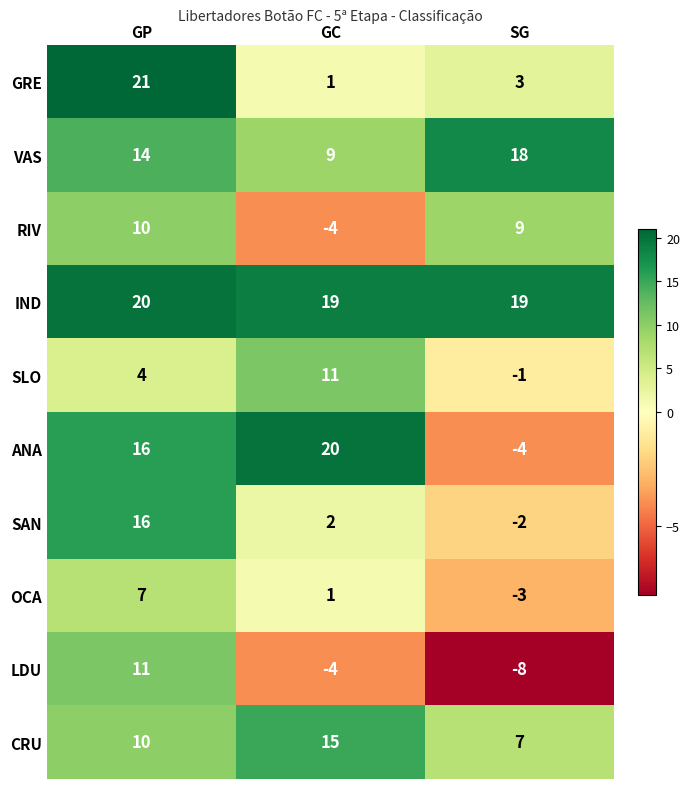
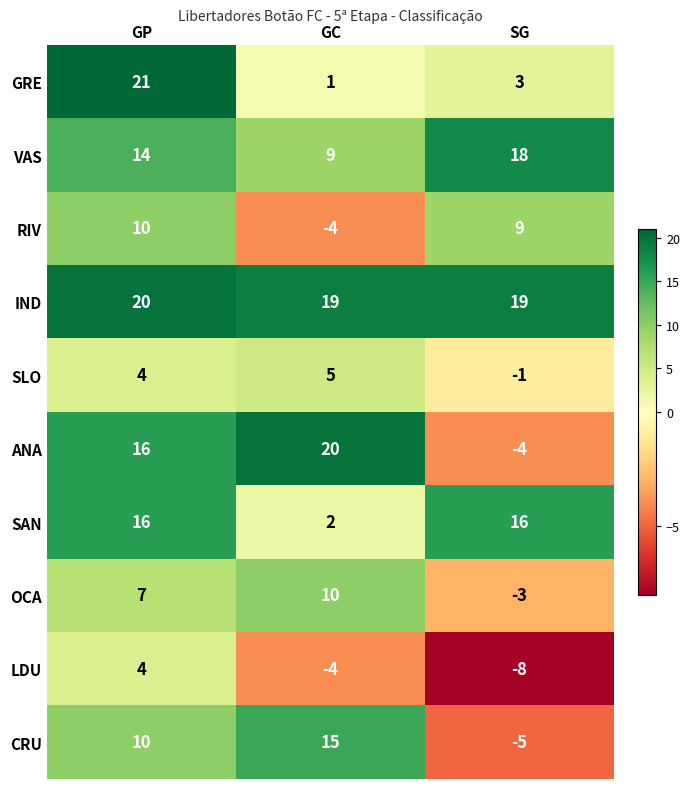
SLO, GC: 11 -> 5
SAN, SG: -2 -> 16
OCA, GC: 1 -> 10
LDU, GP: 11 -> 4
CRU, SG: 7 -> -5
